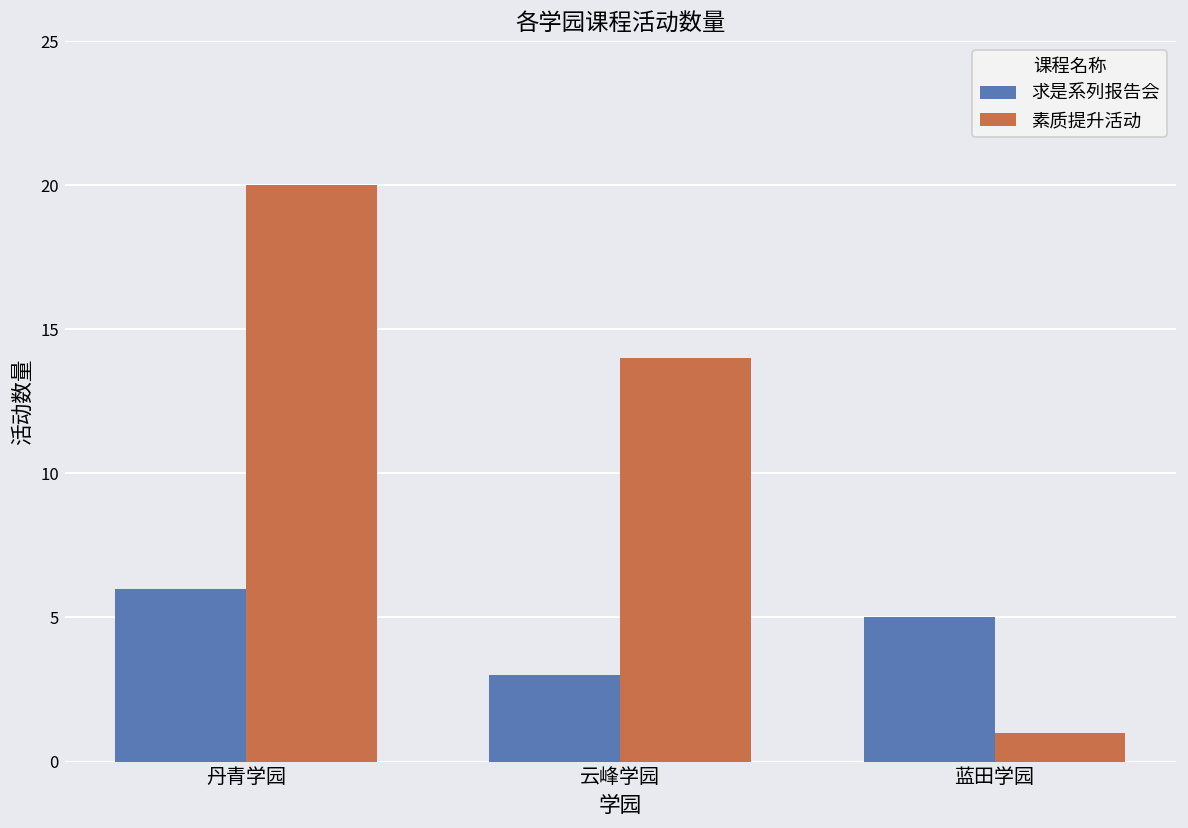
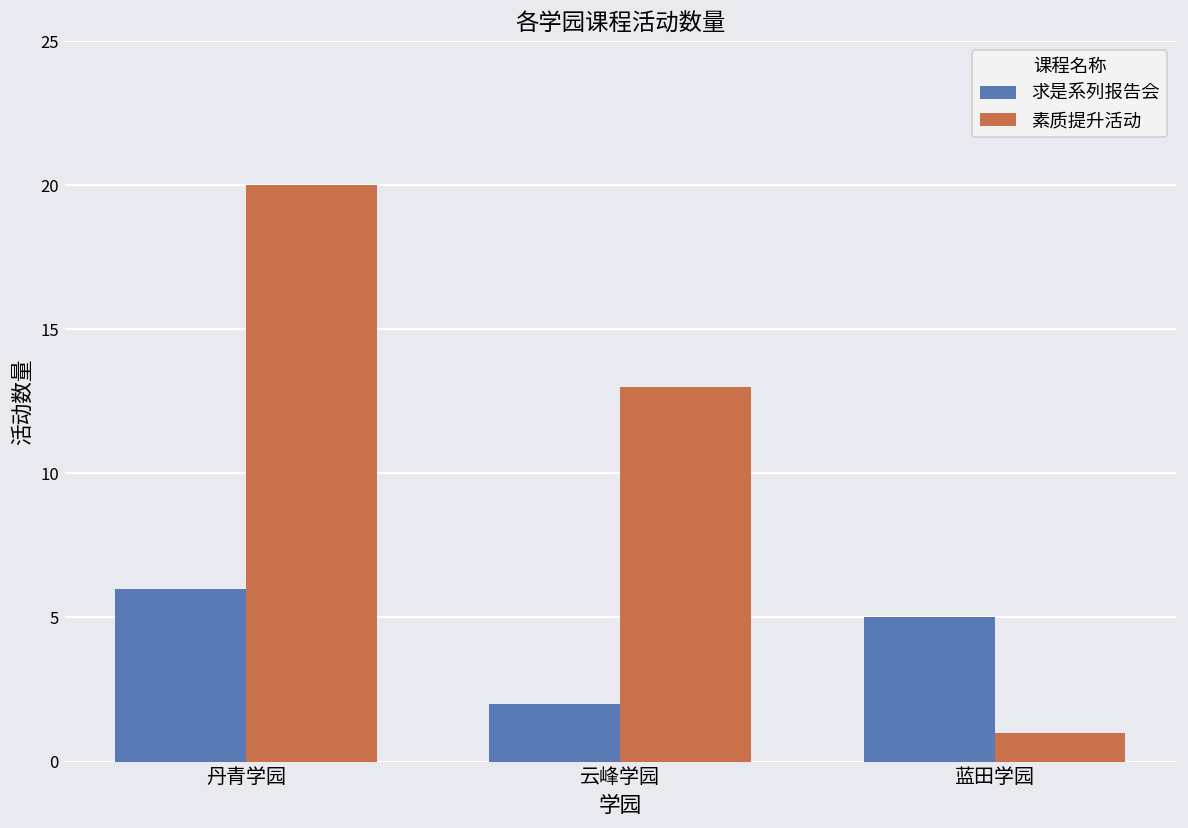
求是系列报告会, 云峰学园: 3 -> 2
素质提升活动, 云峰学园: 14 -> 13
